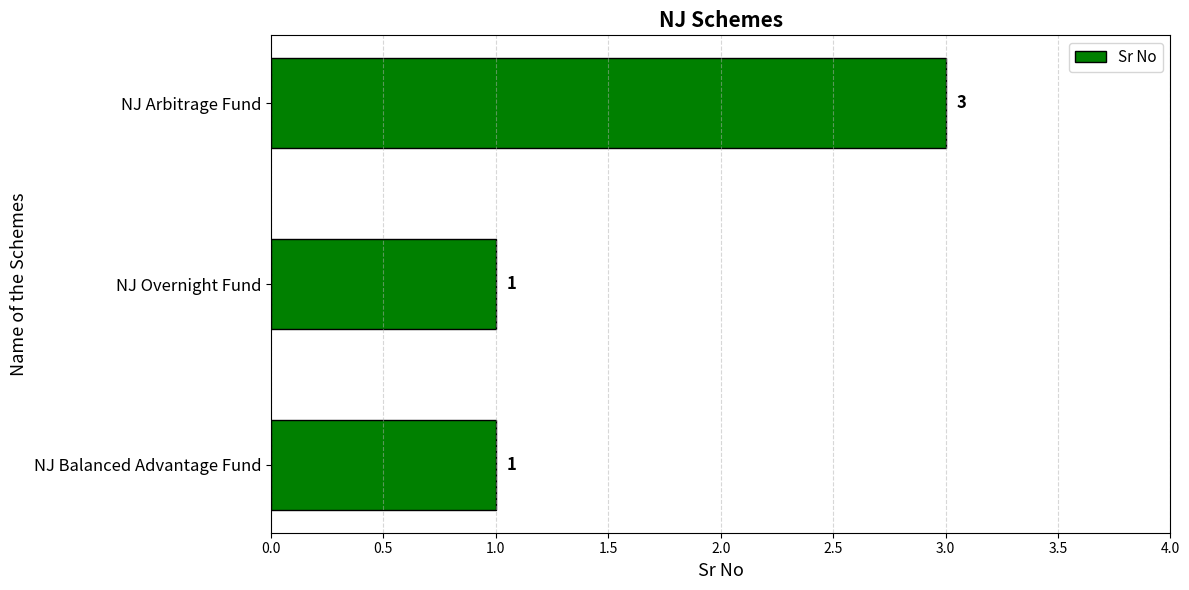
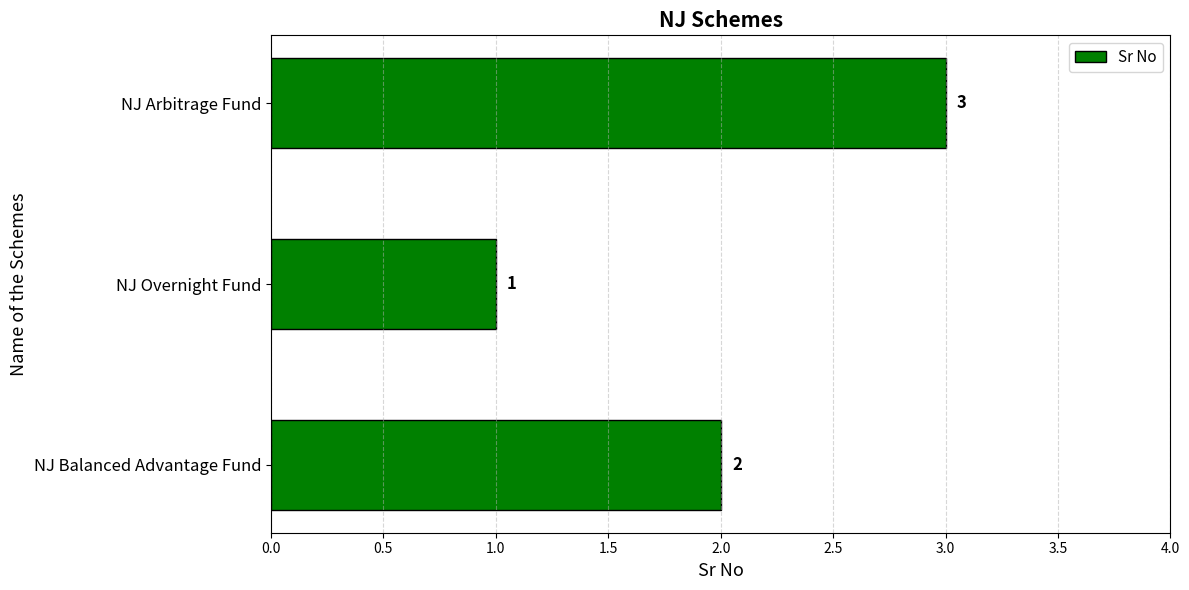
NJ Balanced Advantage Fund: 1 -> 2
